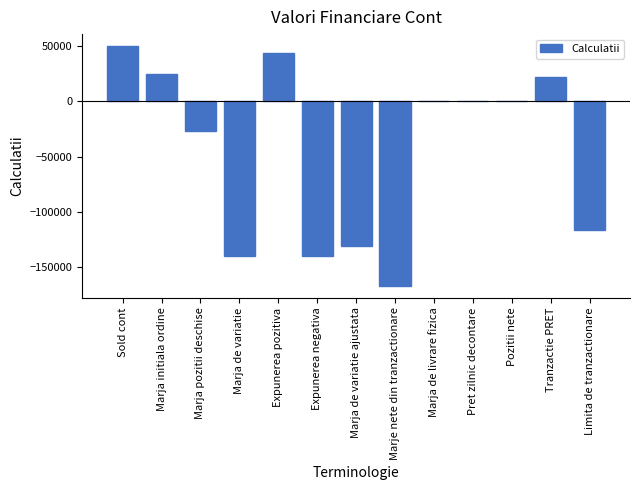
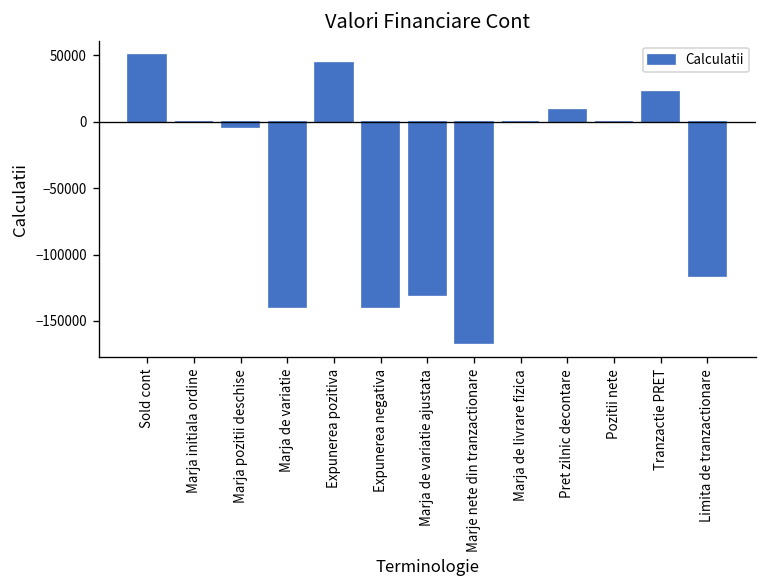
Marja initiala ordine: 25000 -> 0
Marja pozitii deschise: -27000 -> -4000
Pret zilnic decontare: 0 -> 9000
